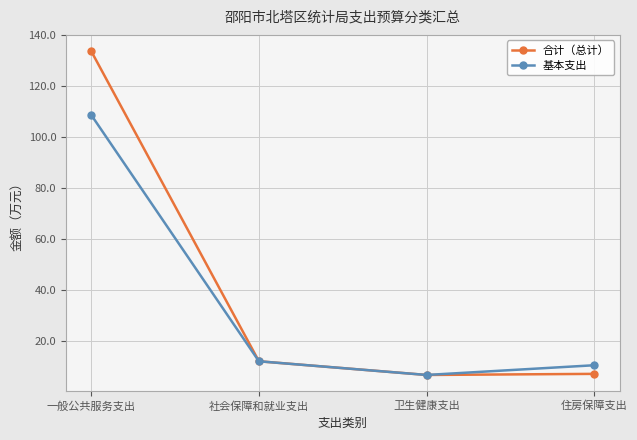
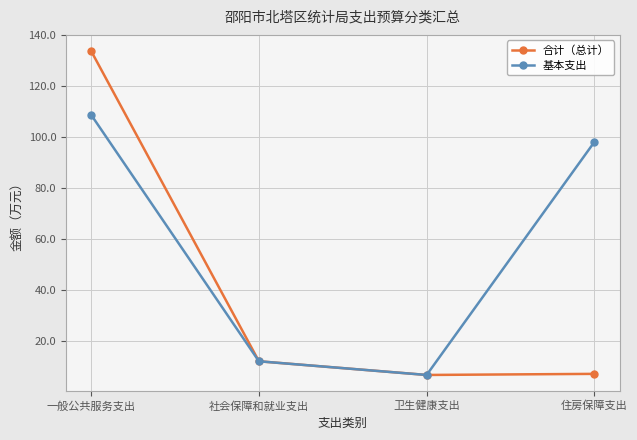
基本支出, 住房保障支出: 11 -> 98
